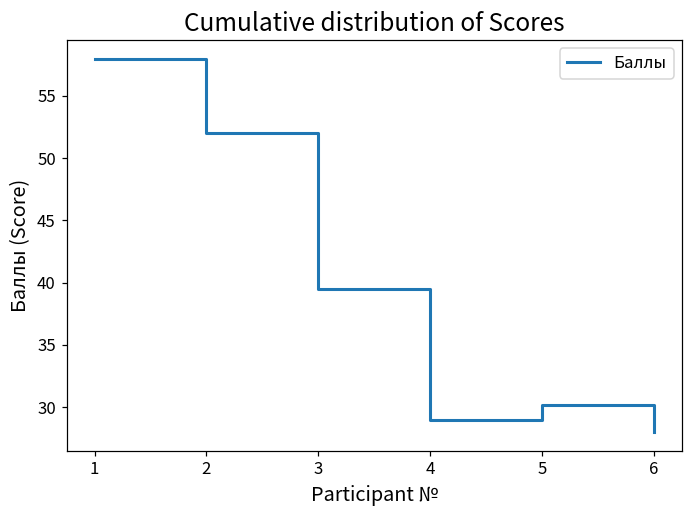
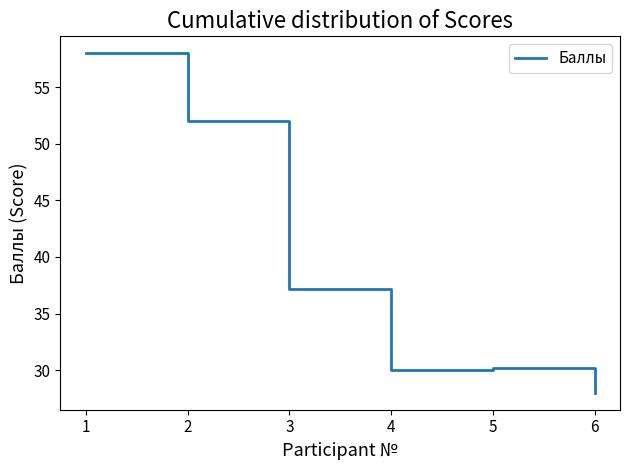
3: 39.5 -> 37.2
4: 29 -> 30
